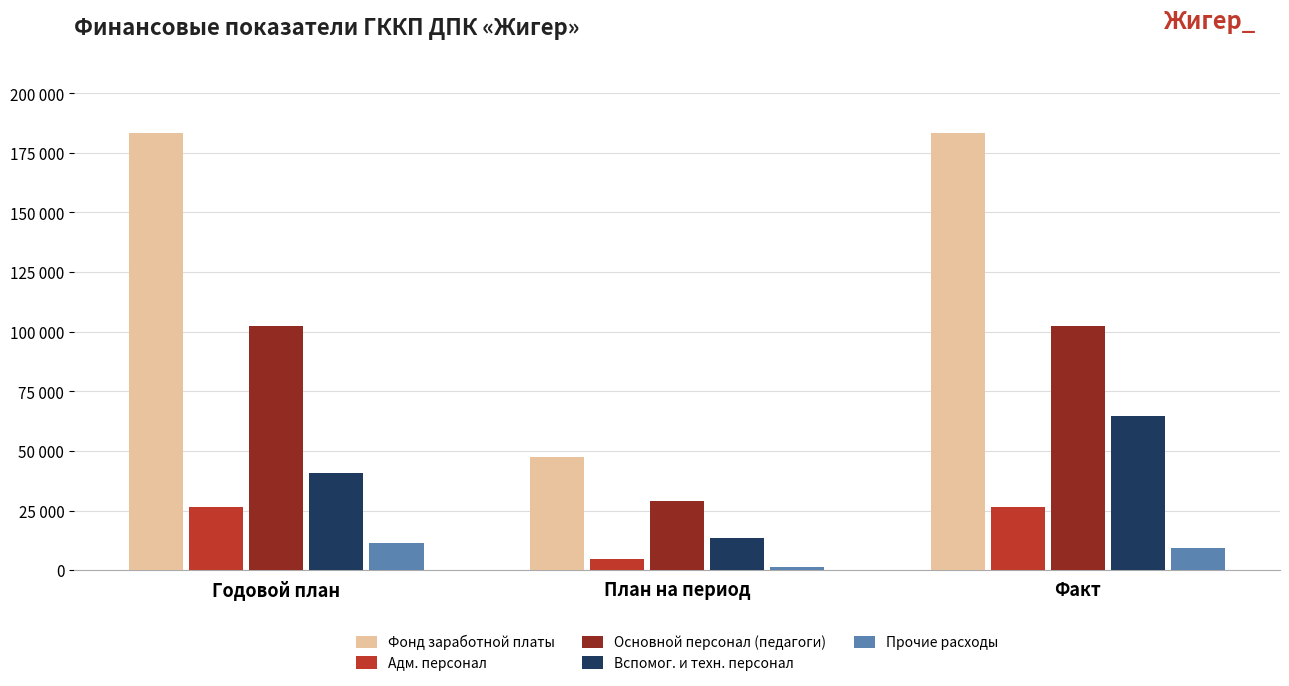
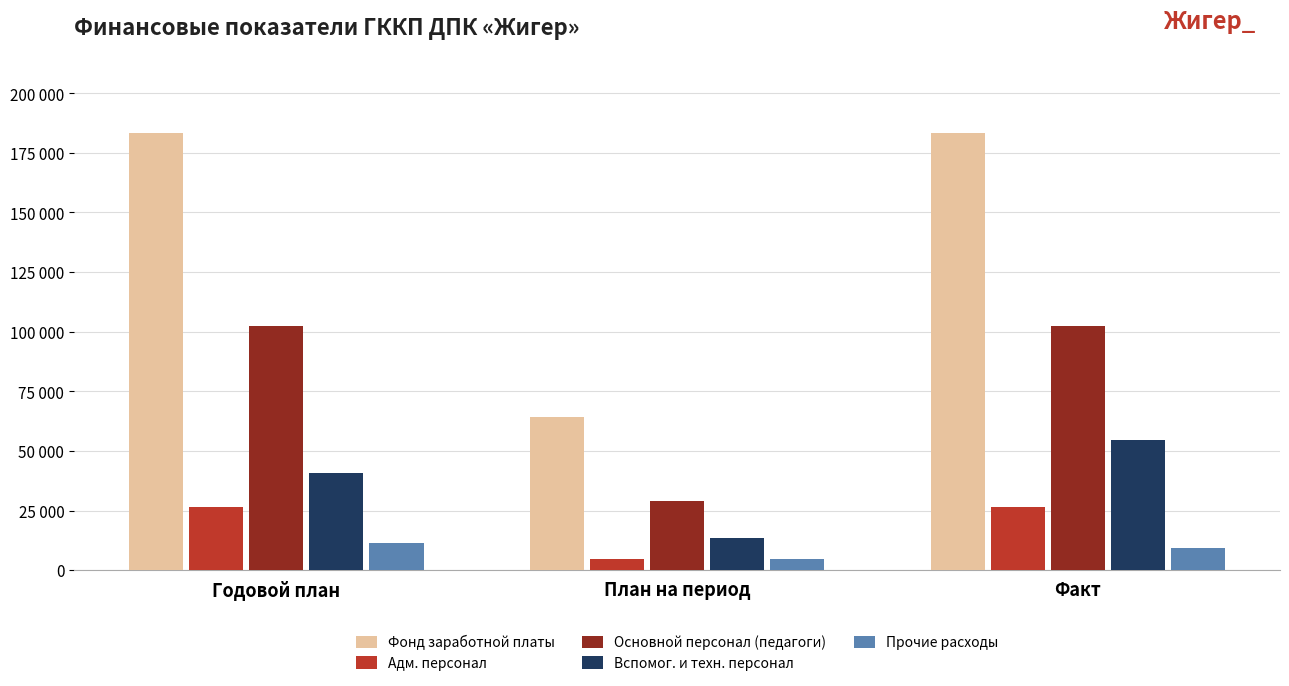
Фонд заработной платы, План на период: 48000 -> 64000
Прочие расходы, План на период: 1000 -> 5000
Вспомог. и техн. персонал, Факт: 65000 -> 55000
